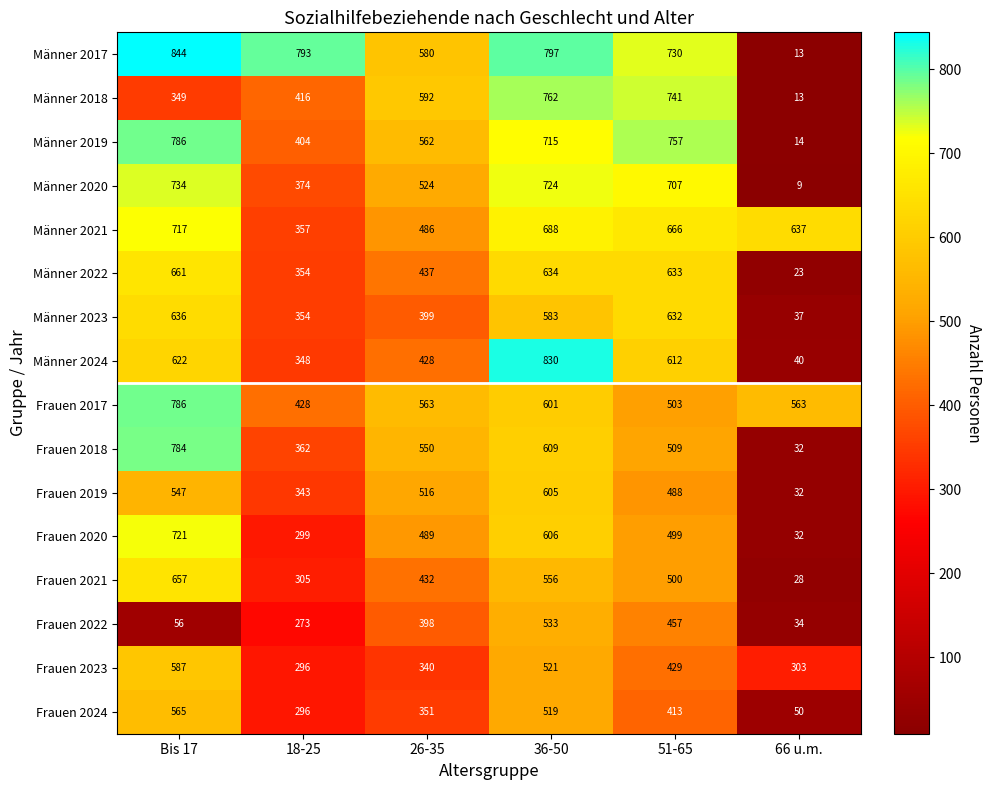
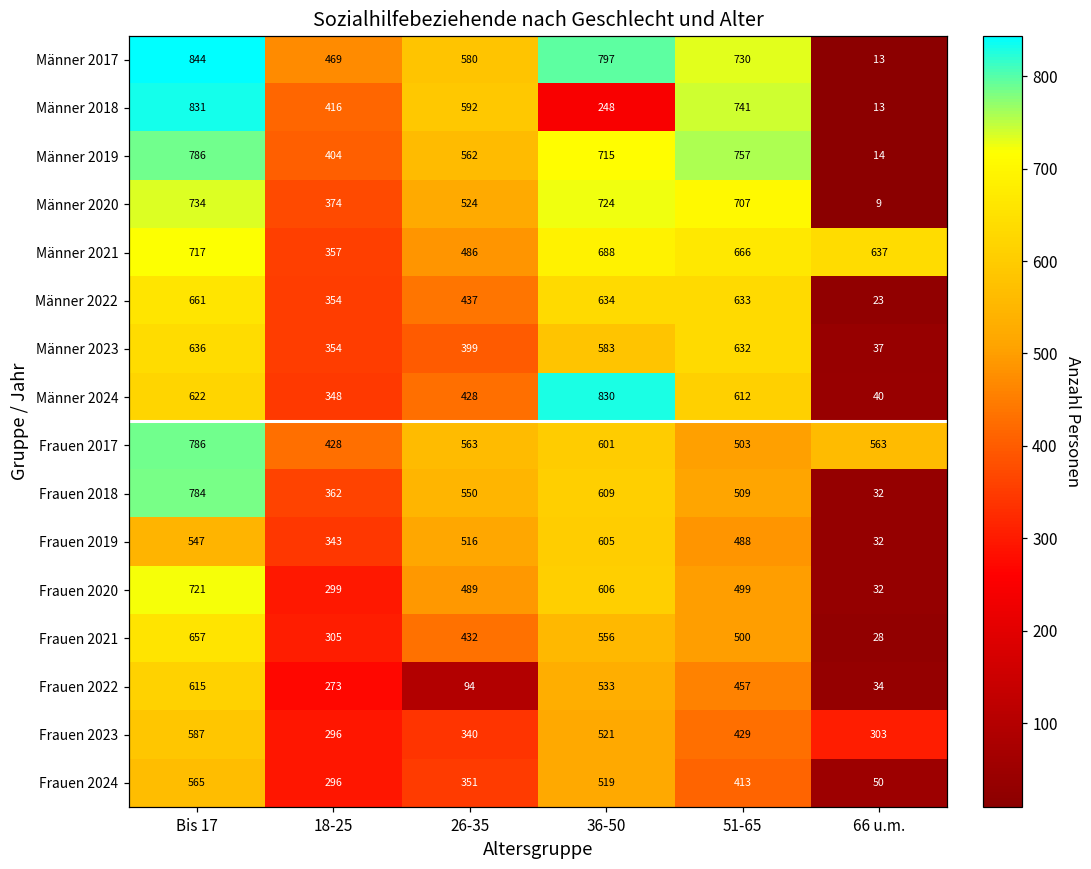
Männer 2017, 18-25: 793 -> 469
Männer 2018, Bis 17: 349 -> 831
Männer 2018, 36-50: 762 -> 248
Frauen 2022, Bis 17: 56 -> 615
Frauen 2022, 26-35: 398 -> 94
